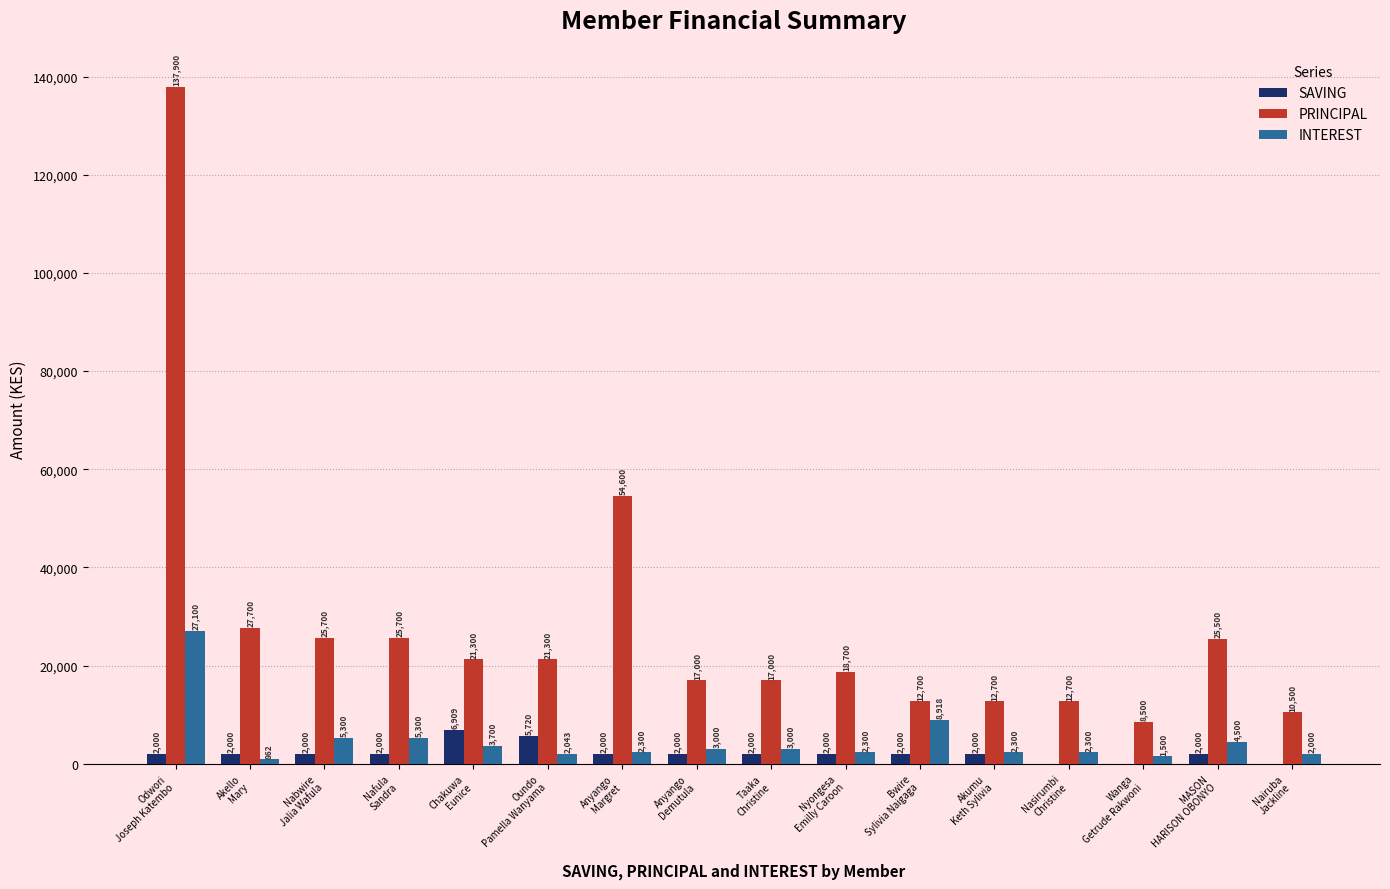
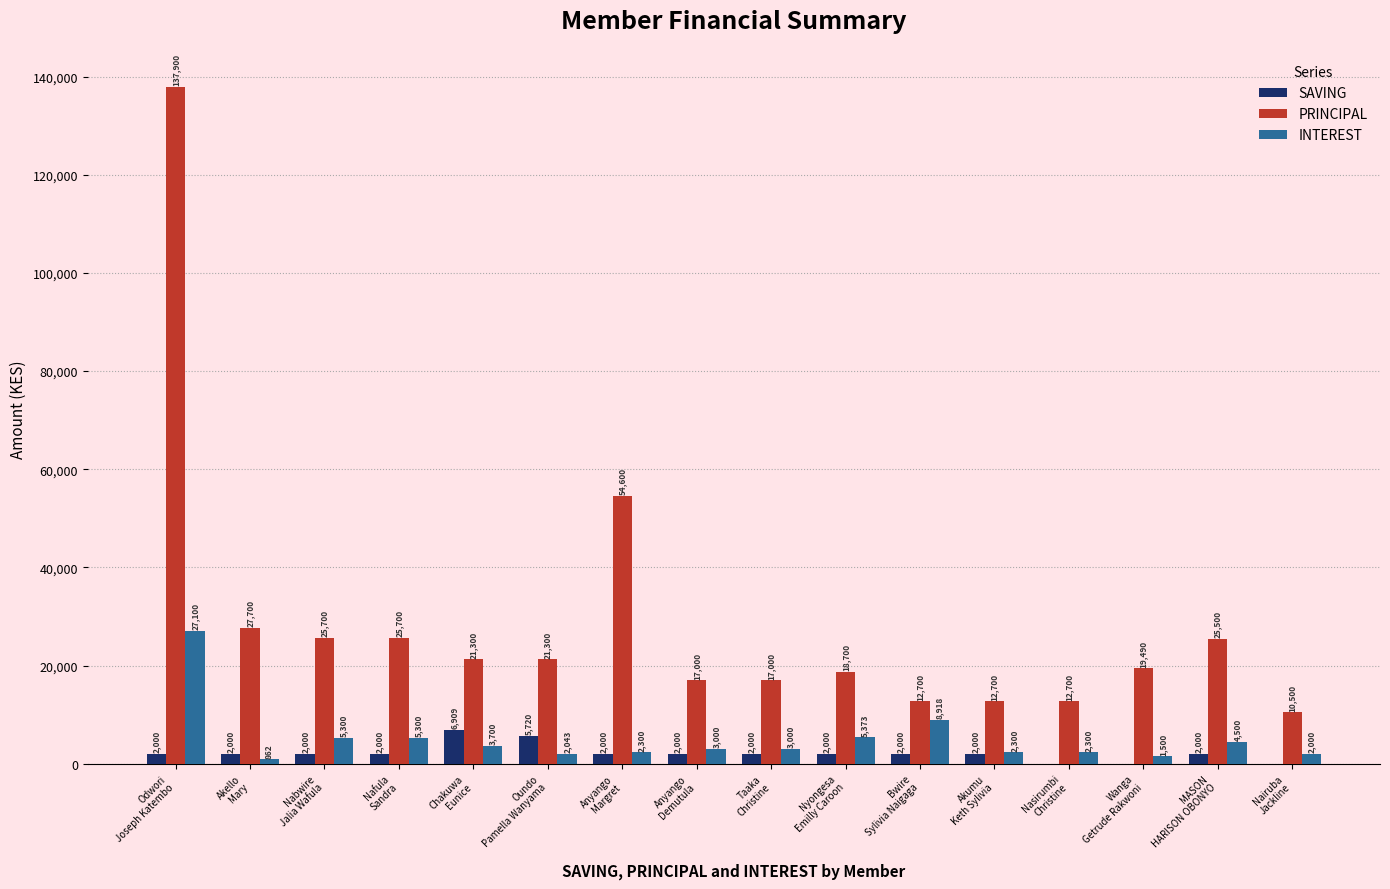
INTEREST, Nyongesa Emilly Caroon: 2,300 -> 5,373
PRINCIPAL, Wanga Getrude Rakwoni: 8,500 -> 19,490
